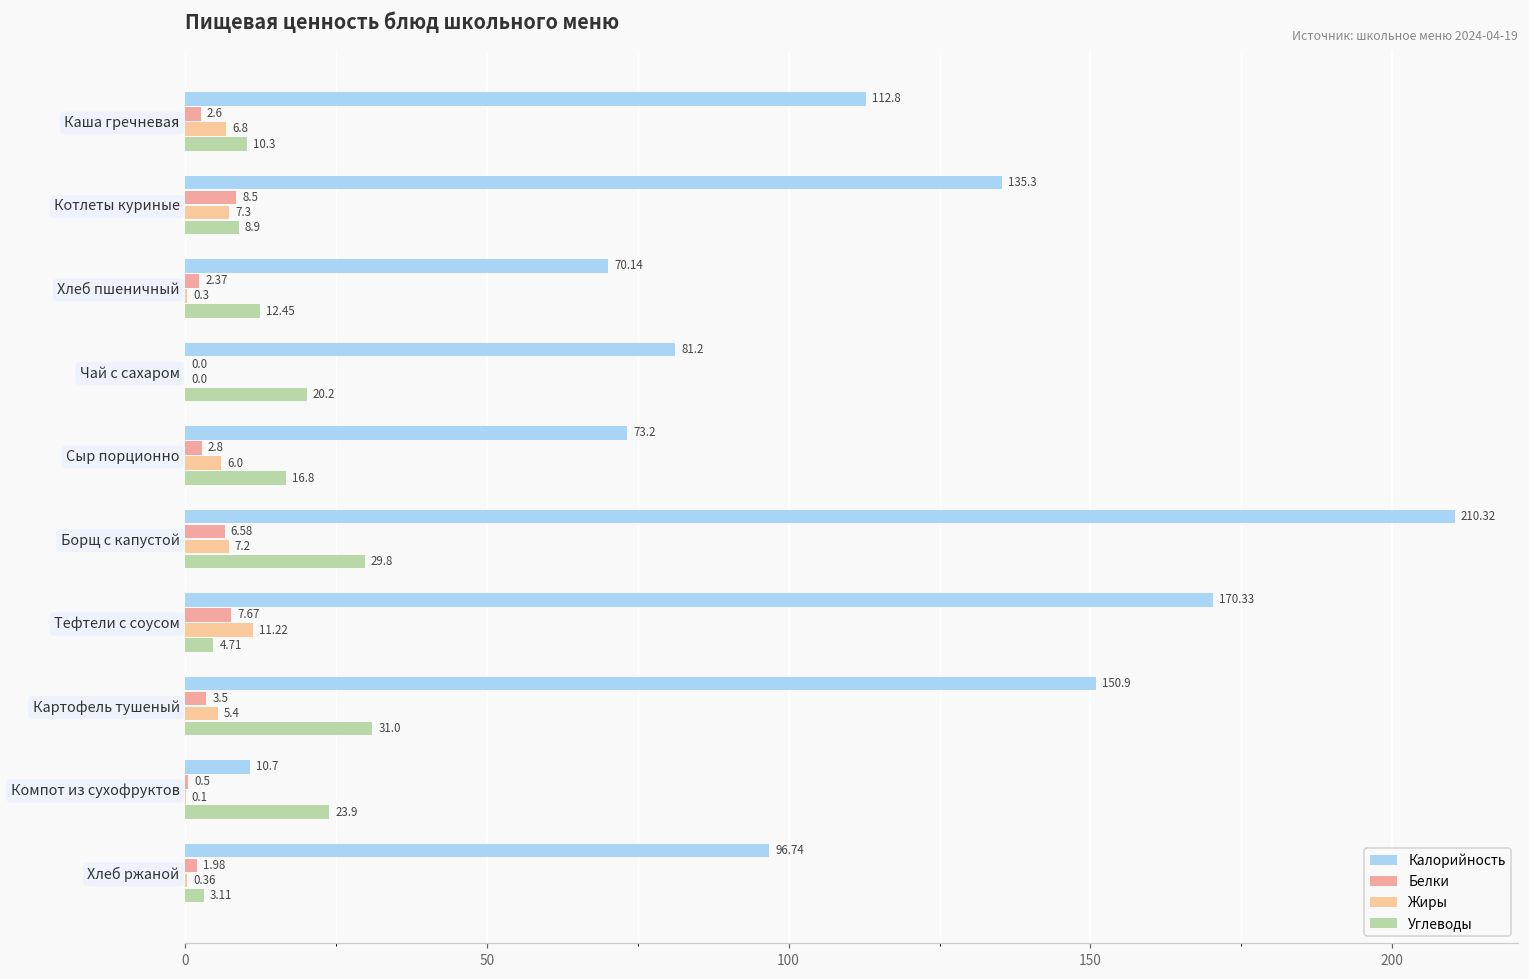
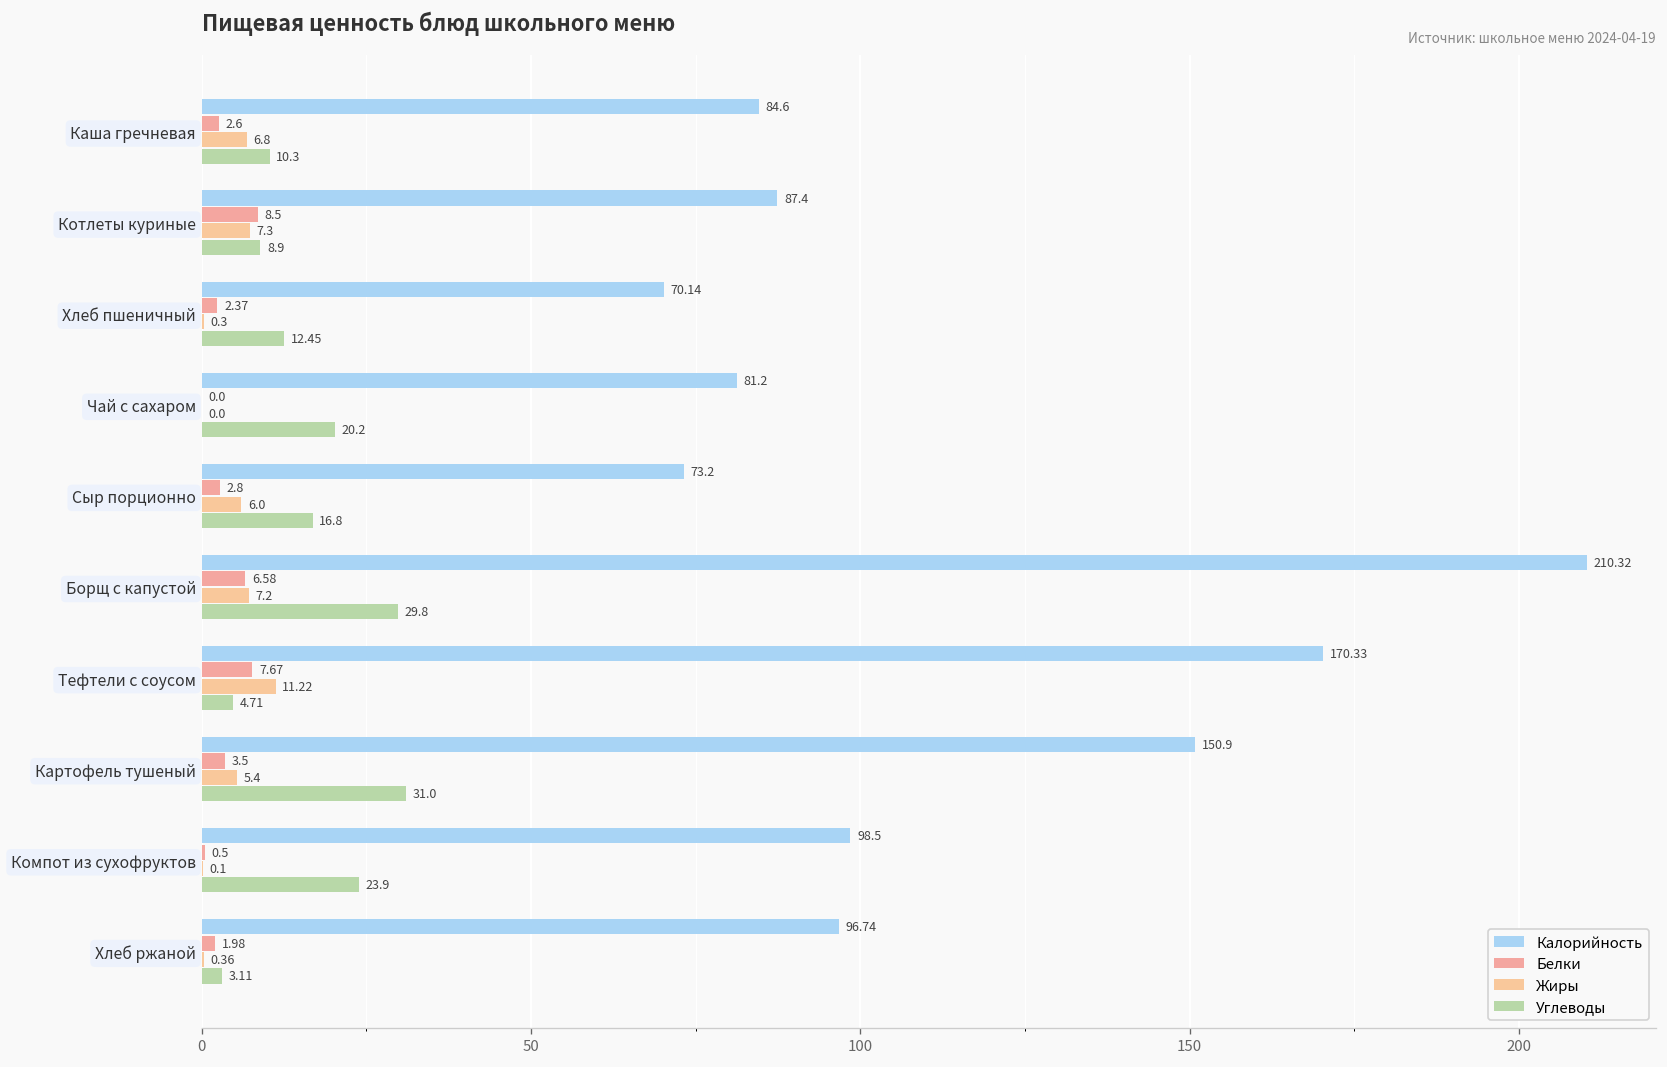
Калорийность, Каша гречневая: 112.8 -> 84.6
Калорийность, Котлеты куриные: 135.3 -> 87.4
Калорийность, Компот из сухофруктов: 10.7 -> 98.5
